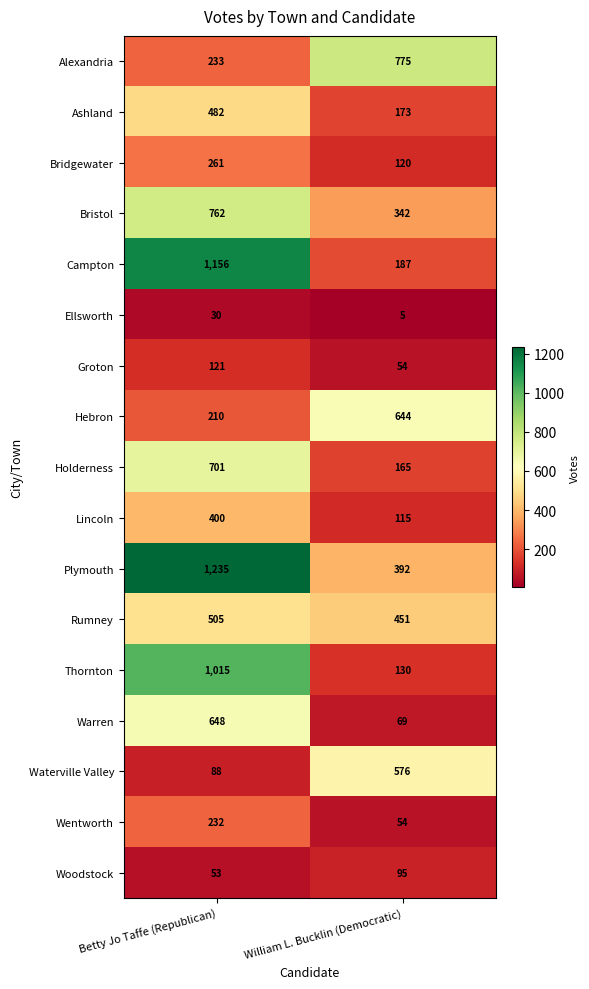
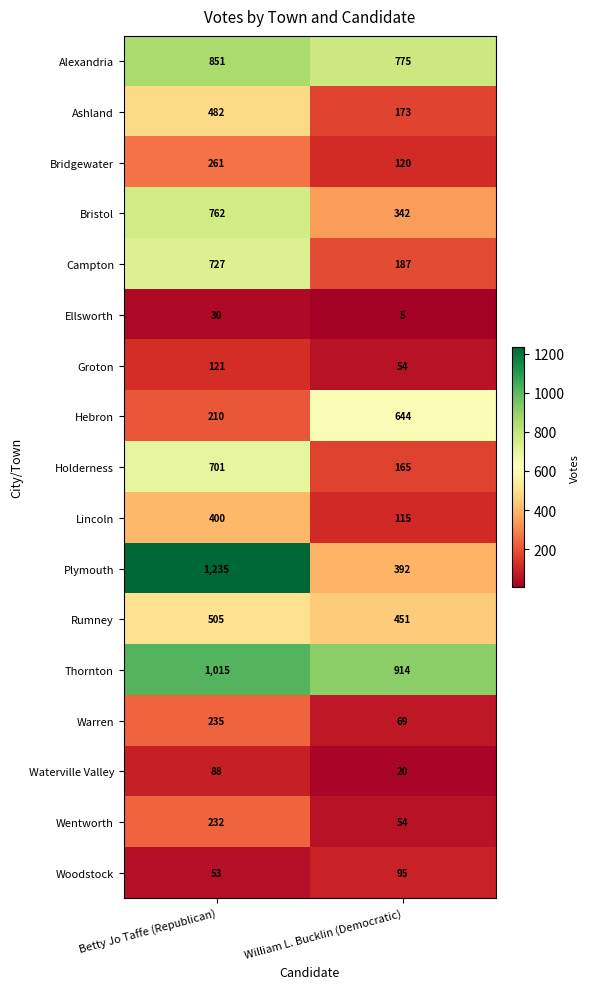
Alexandria, Betty Jo Taffe (Republican): 233 -> 851
Campton, Betty Jo Taffe (Republican): 1,156 -> 727
Thornton, William L. Bucklin (Democratic): 130 -> 914
Warren, Betty Jo Taffe (Republican): 648 -> 235
Waterville Valley, William L. Bucklin (Democratic): 576 -> 20
